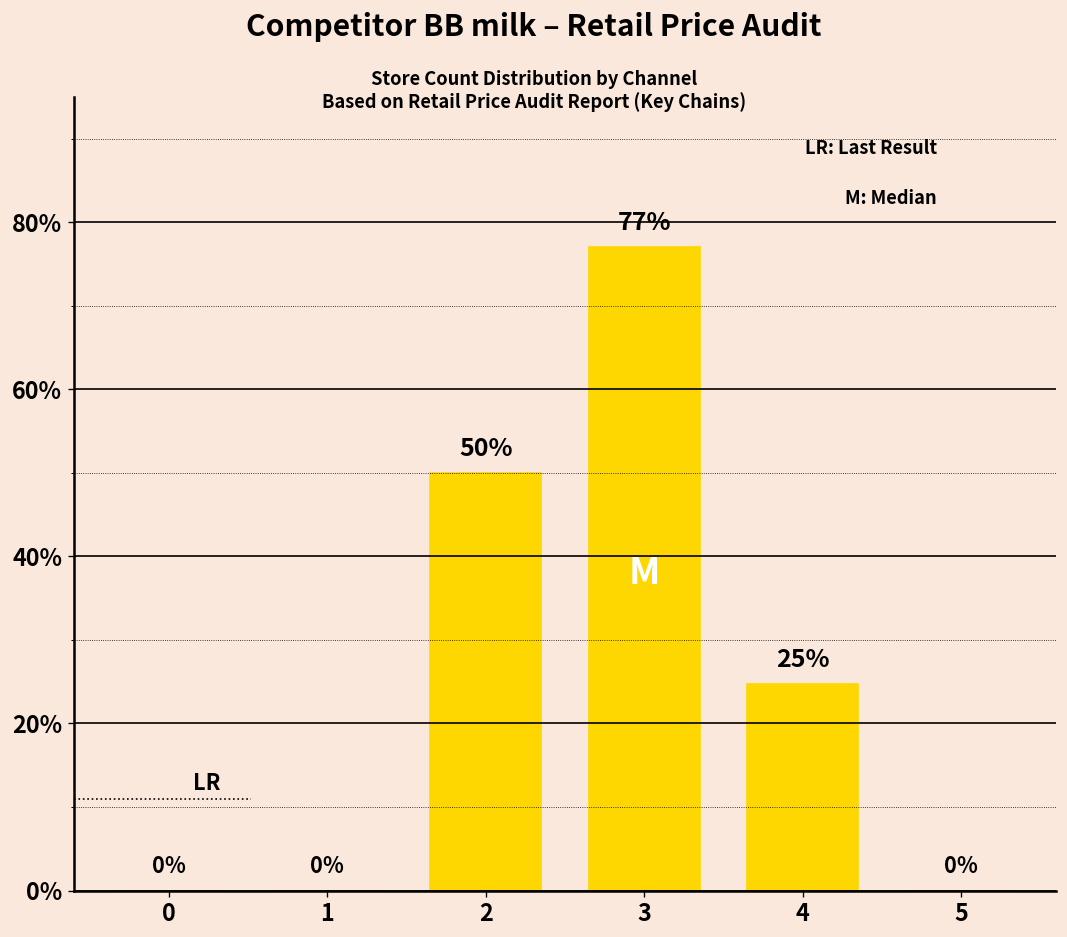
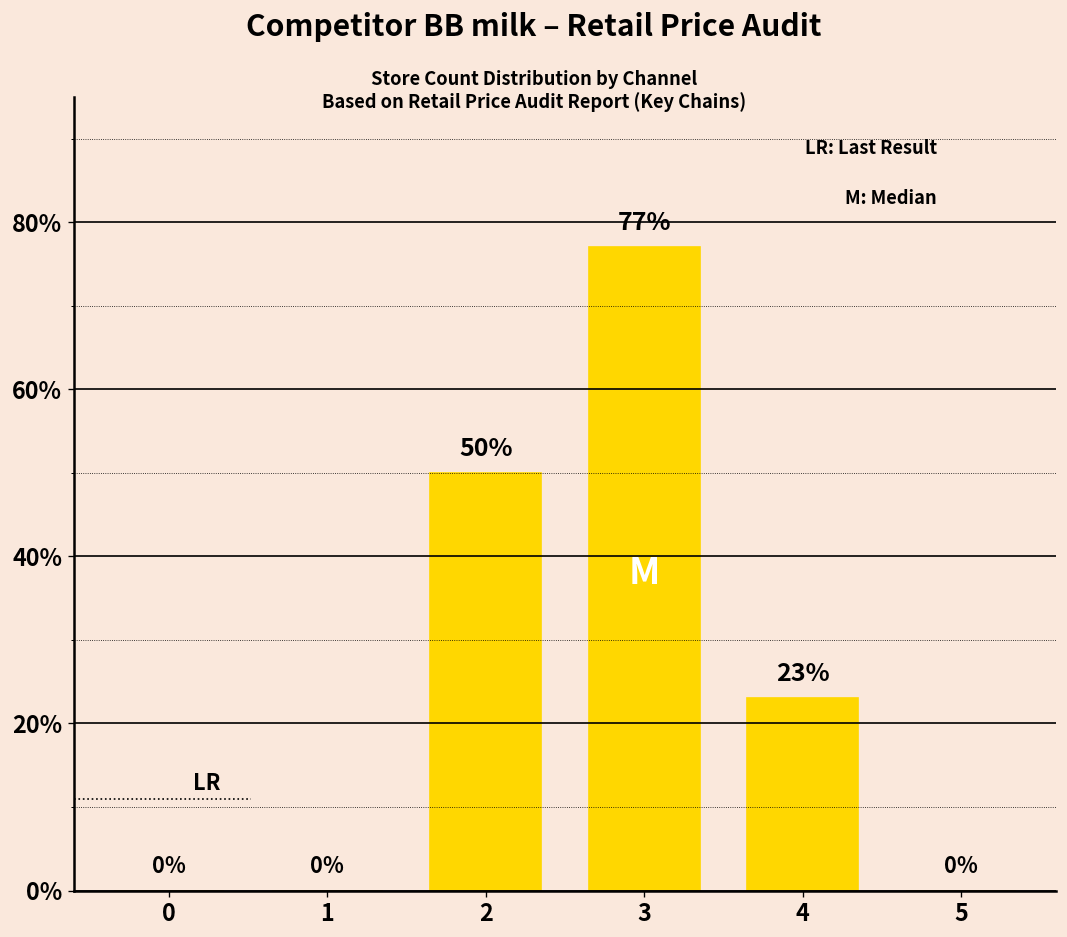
4: 25% -> 23%
